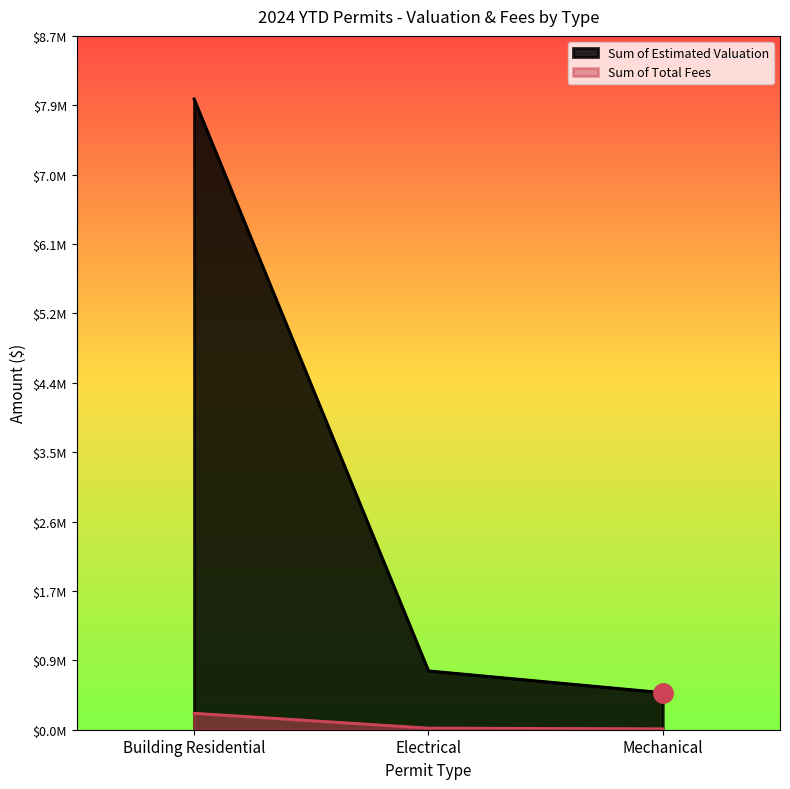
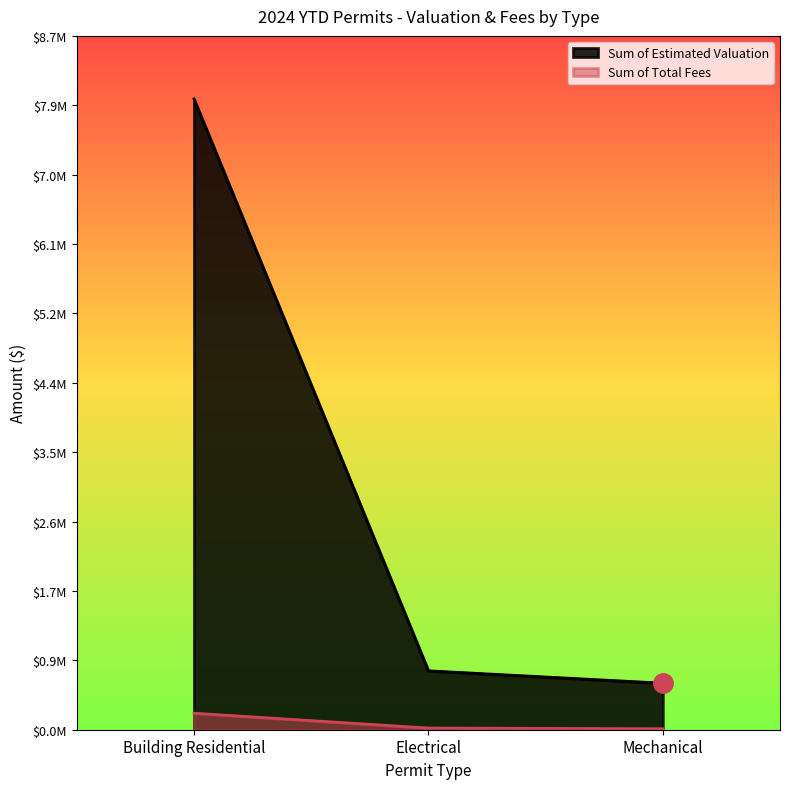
Sum of Estimated Valuation, Mechanical: $500000 -> $600000
